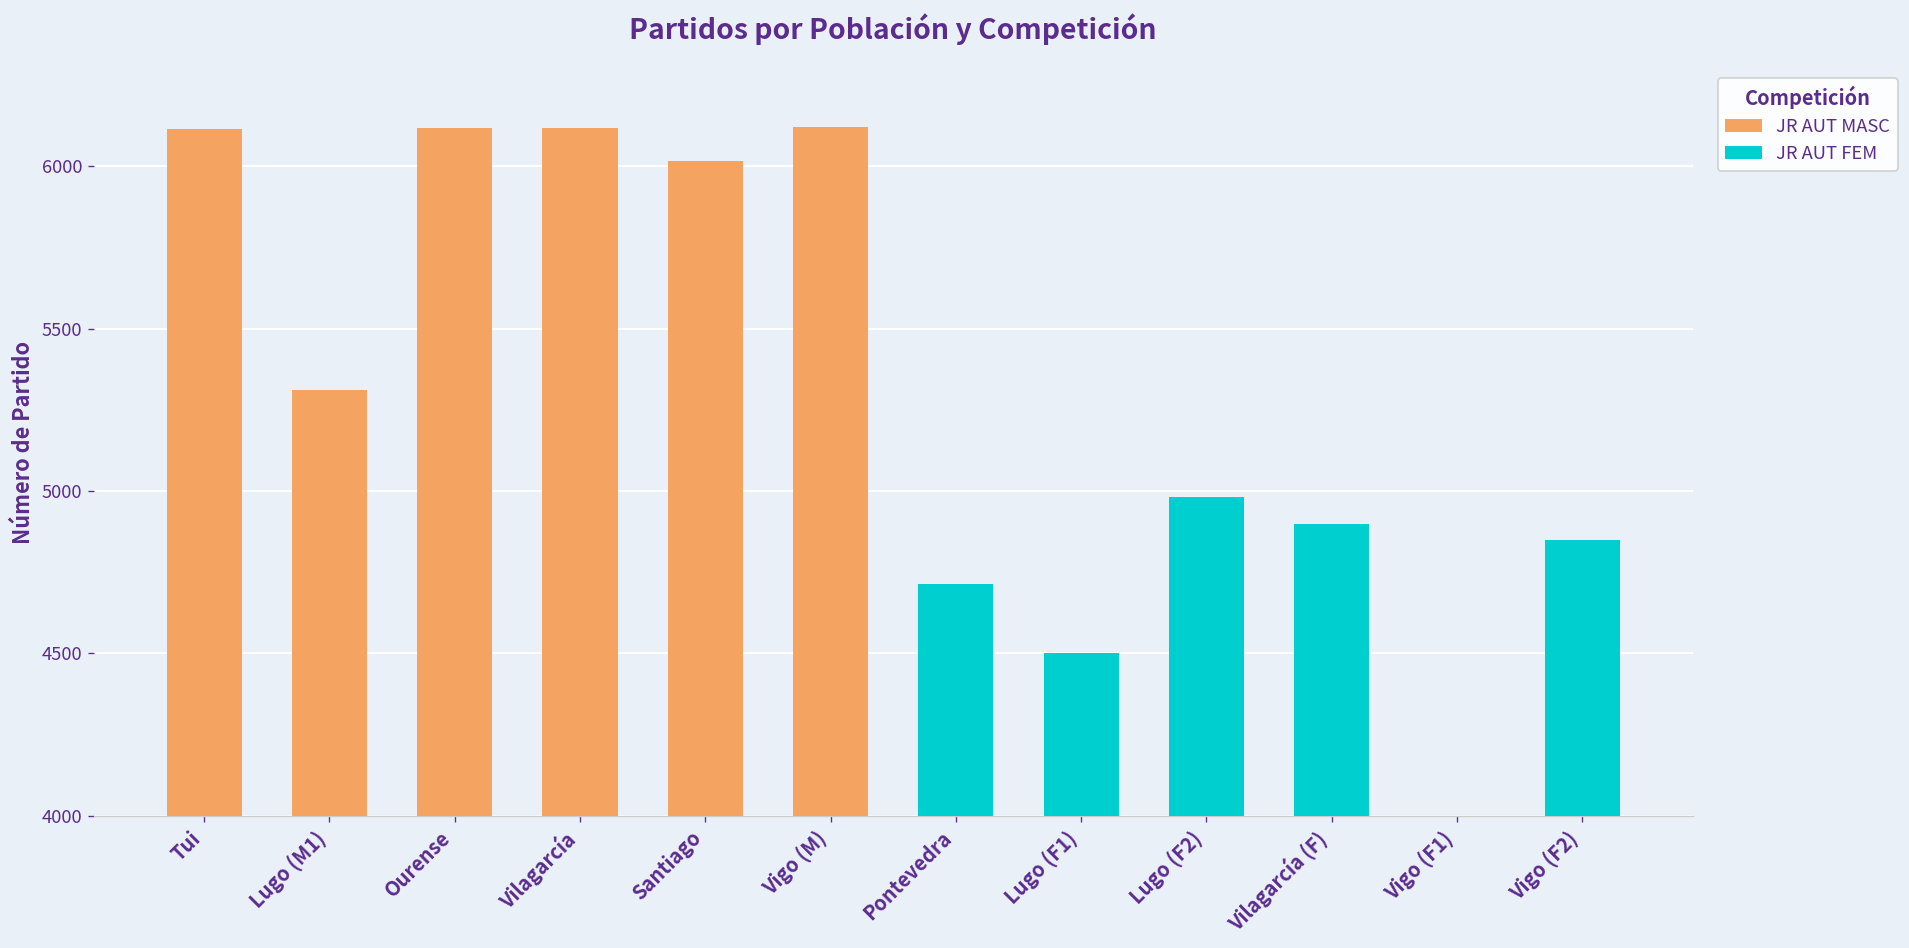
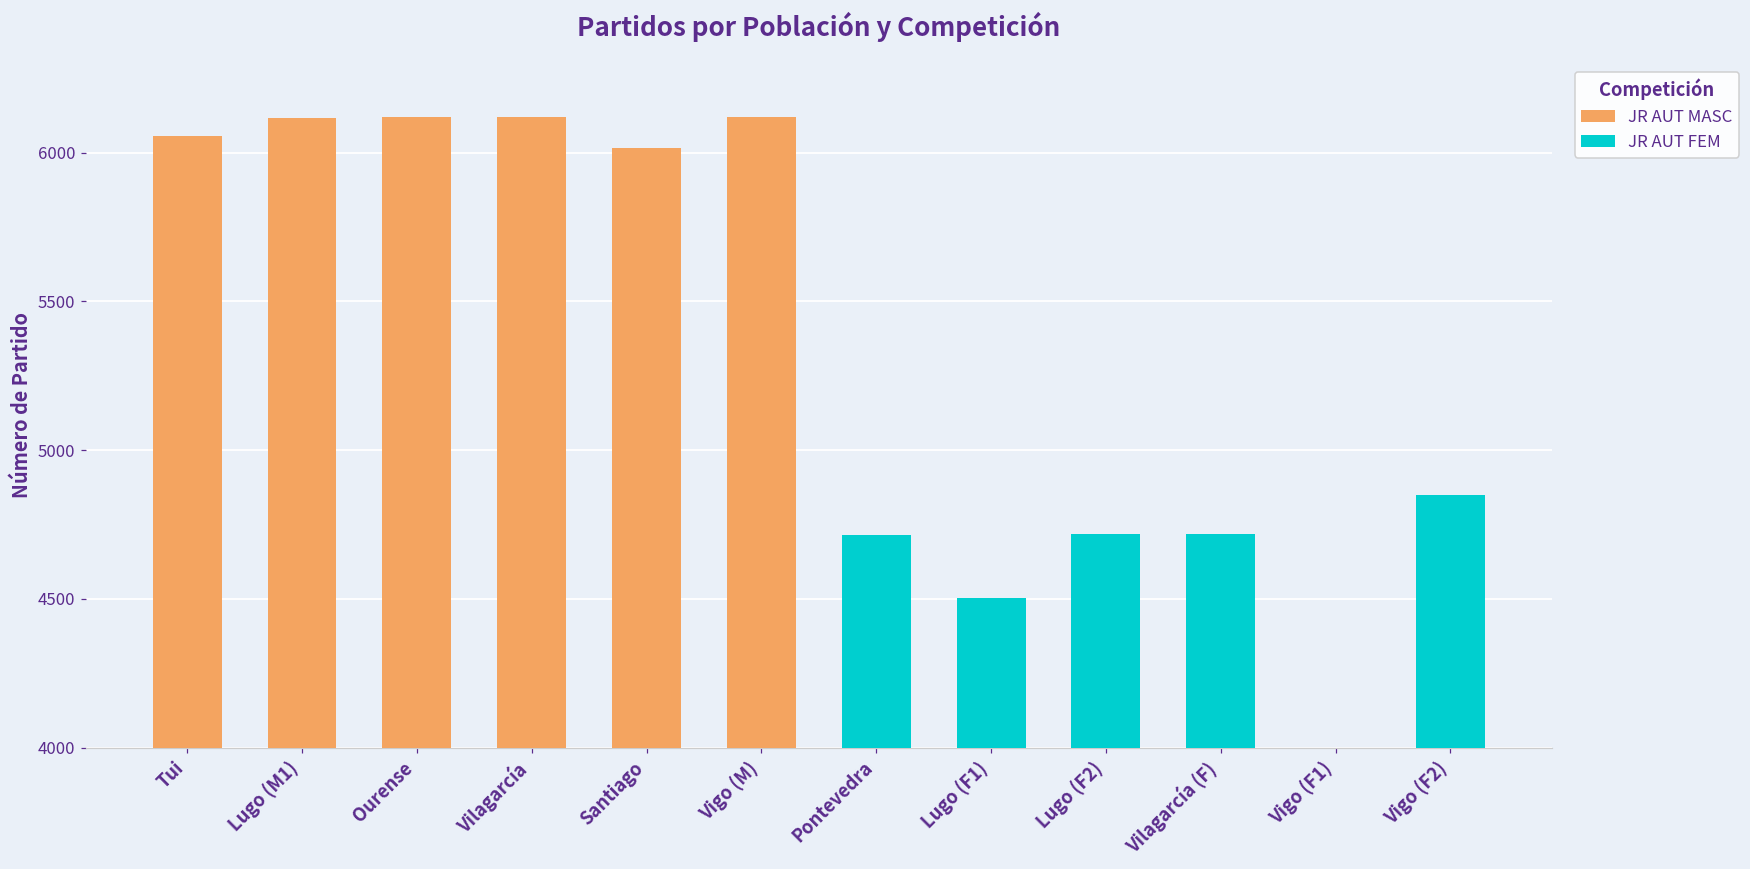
Tui: 6120 -> 6060
Lugo (M1): 5310 -> 6120
Lugo (F2): 4980 -> 4720
Vilagarcía (F): 4900 -> 4720
